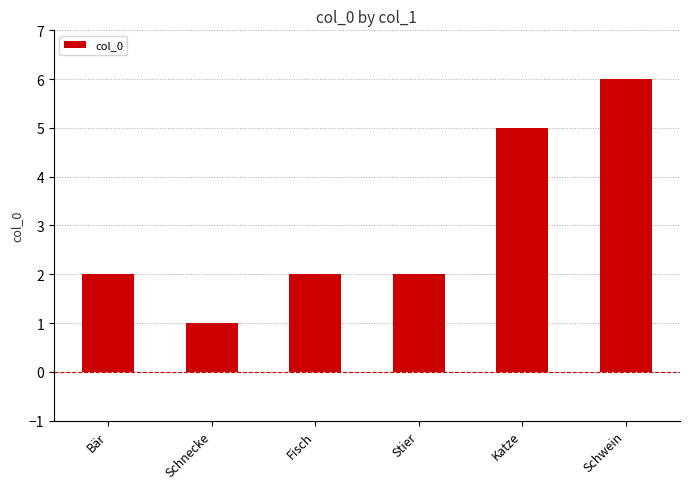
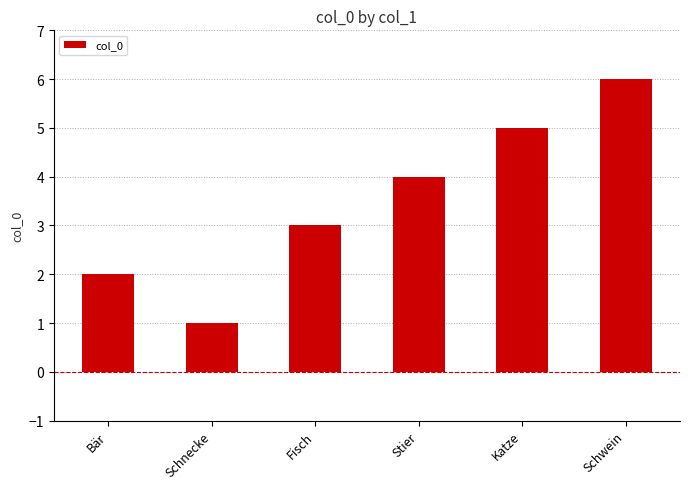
Fisch: 2 -> 3
Stier: 2 -> 4
